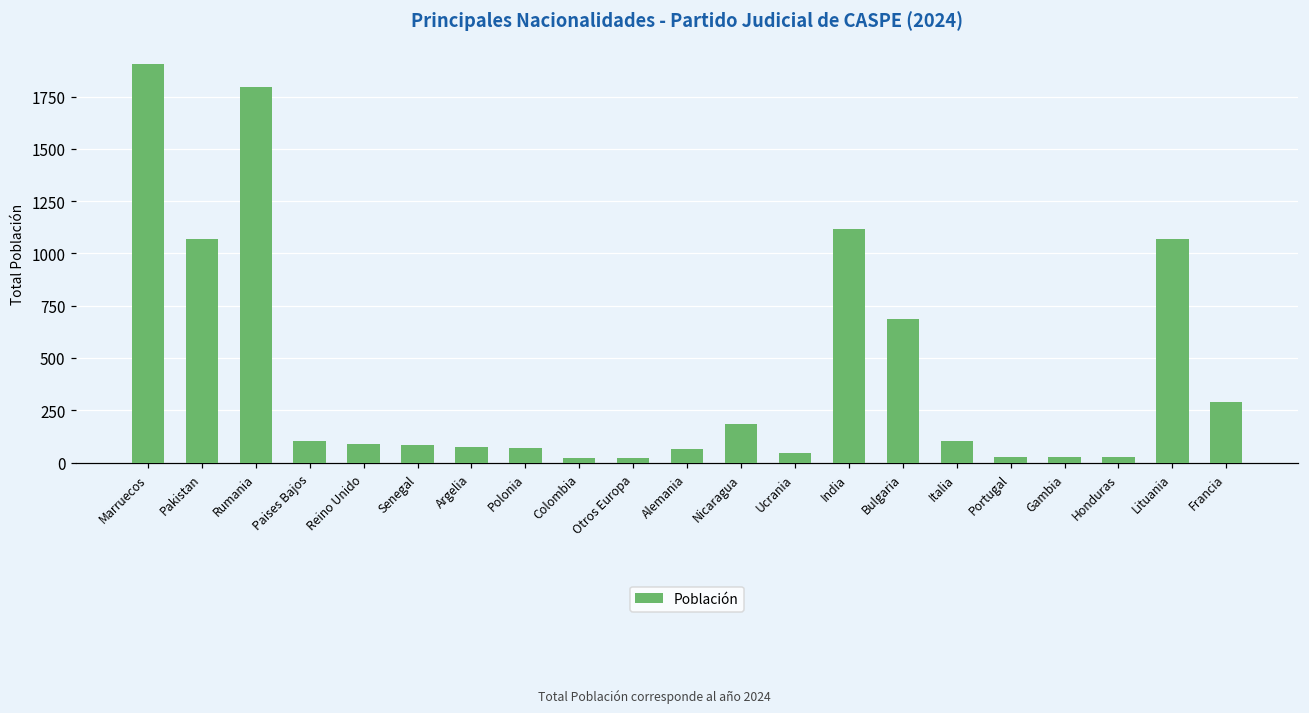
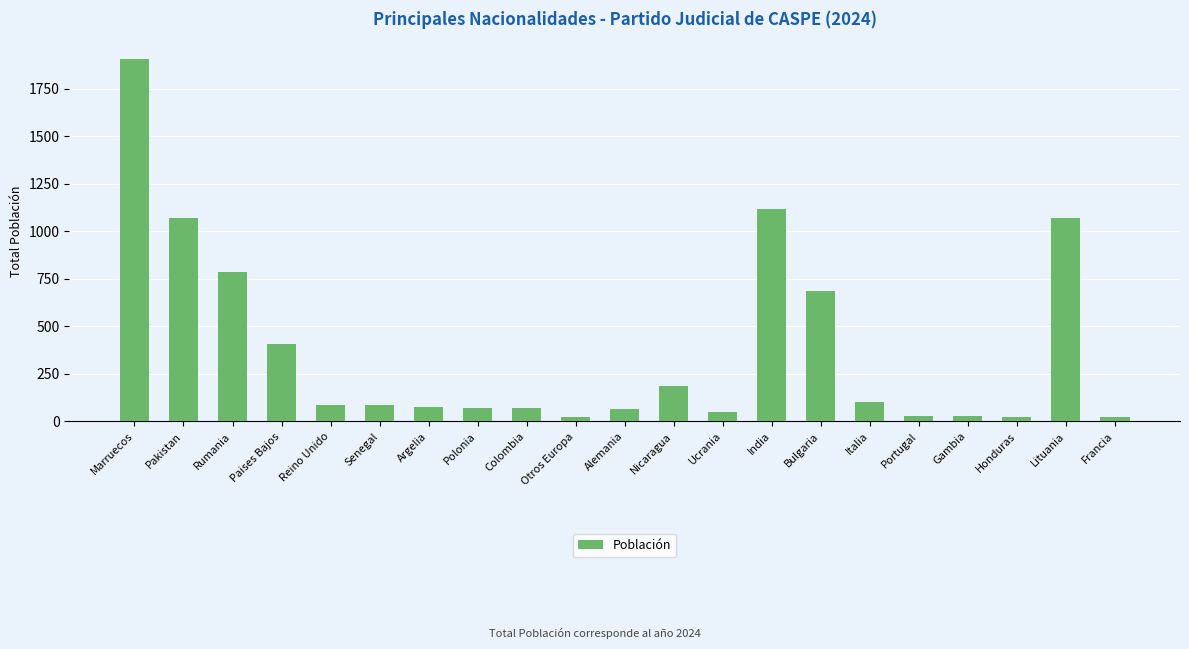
Rumania: 1790 -> 790
Paises Bajos: 100 -> 410
Colombia: 20 -> 70
Francia: 290 -> 20
